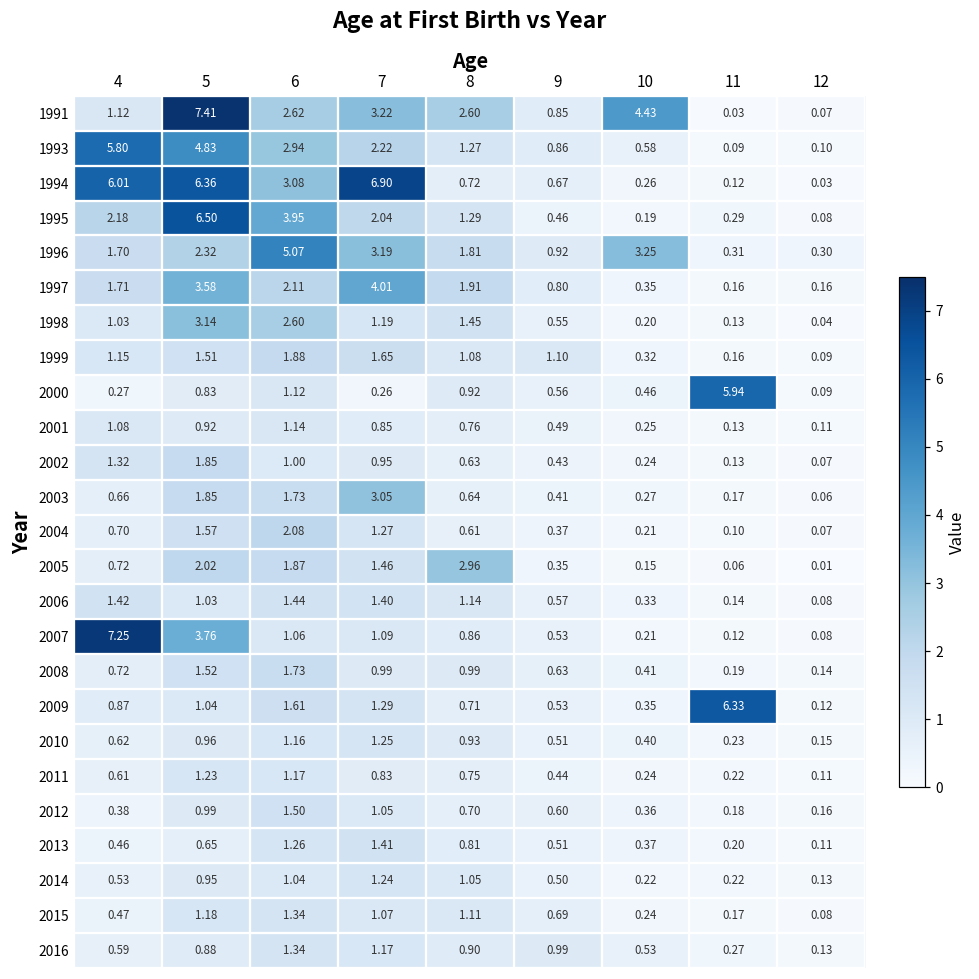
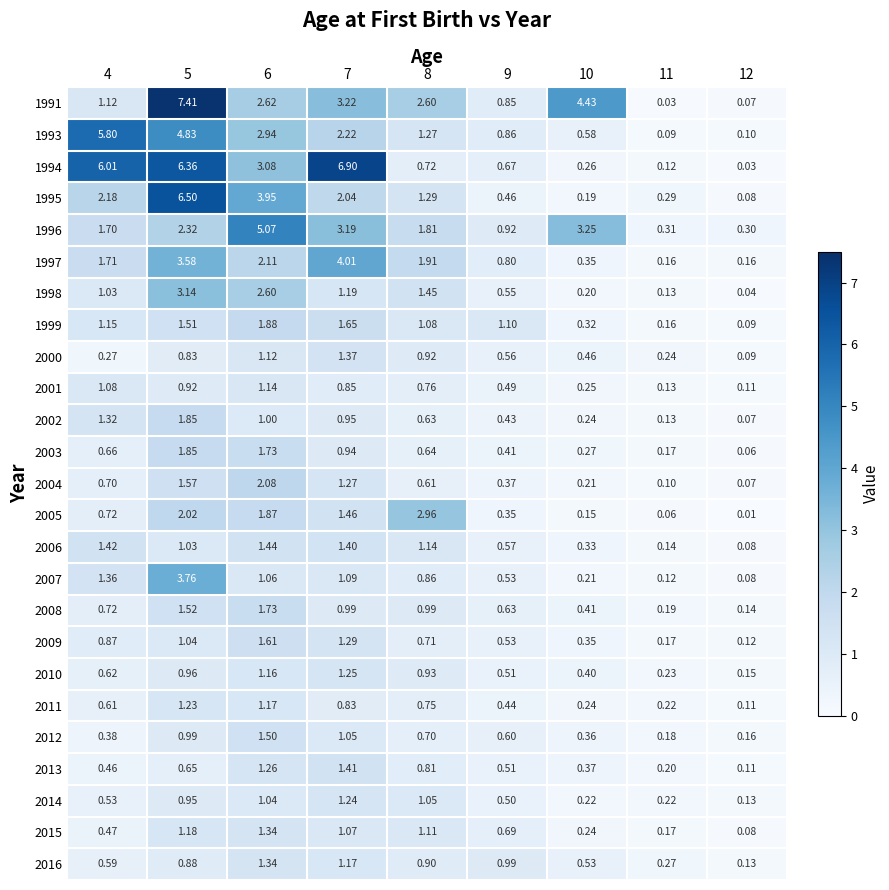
2000, 7: 0.26 -> 1.37
2000, 11: 5.94 -> 0.24
2003, 7: 3.05 -> 0.94
2007, 4: 7.25 -> 1.36
2009, 11: 6.33 -> 0.17
